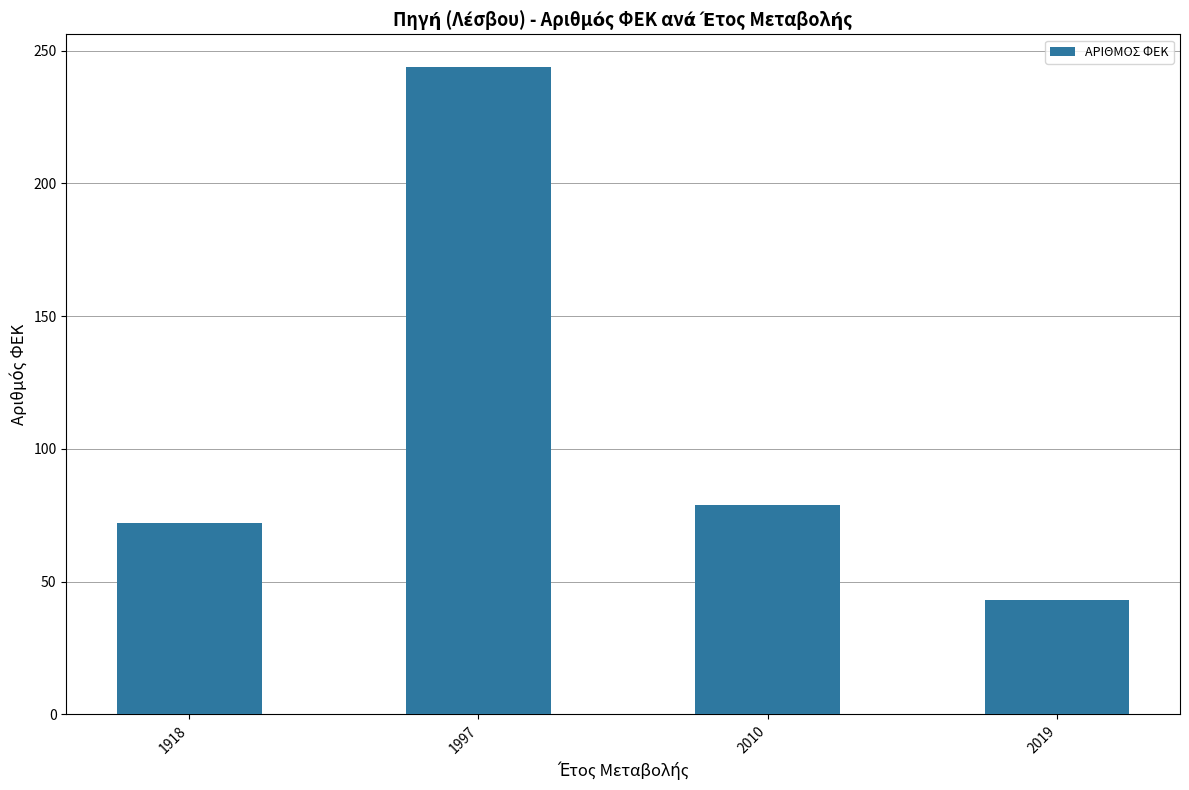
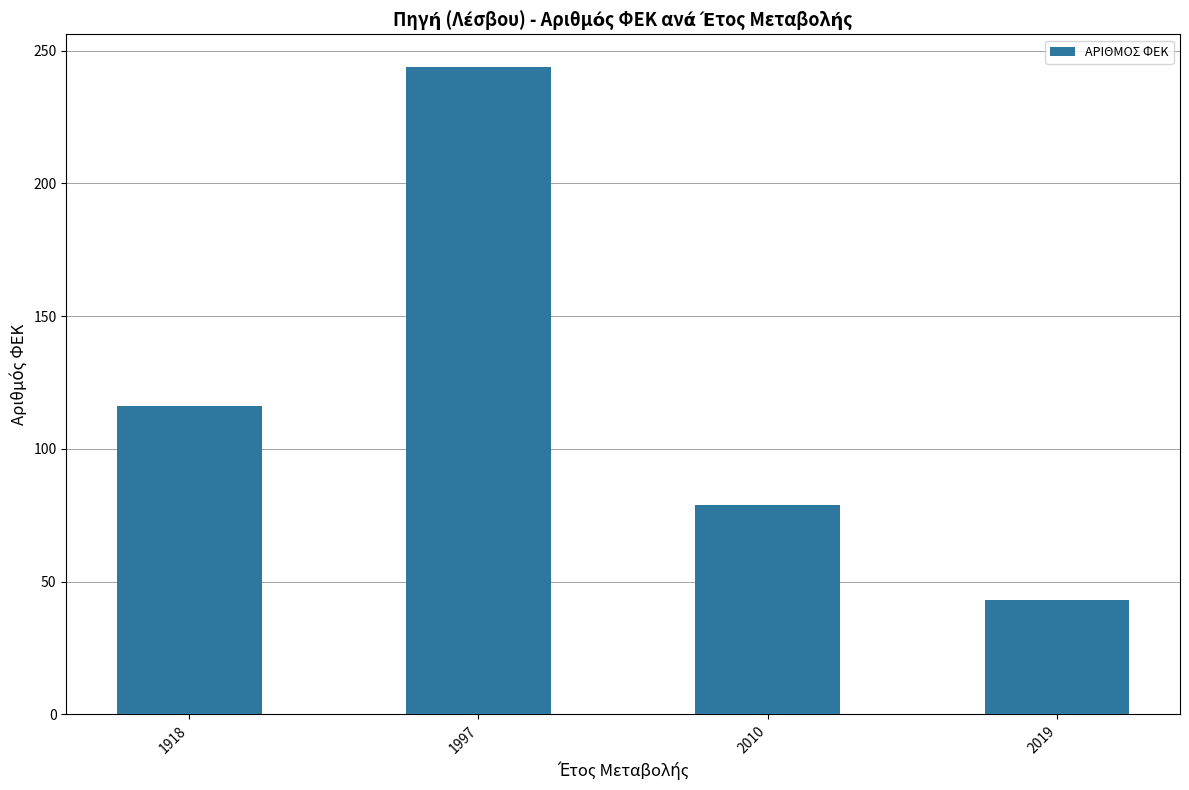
1918: 72 -> 116
